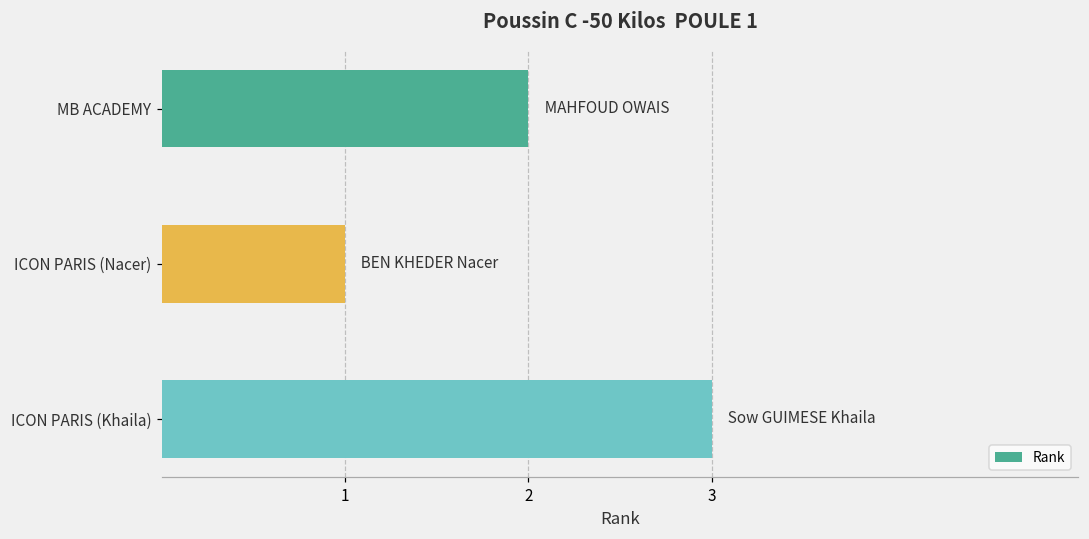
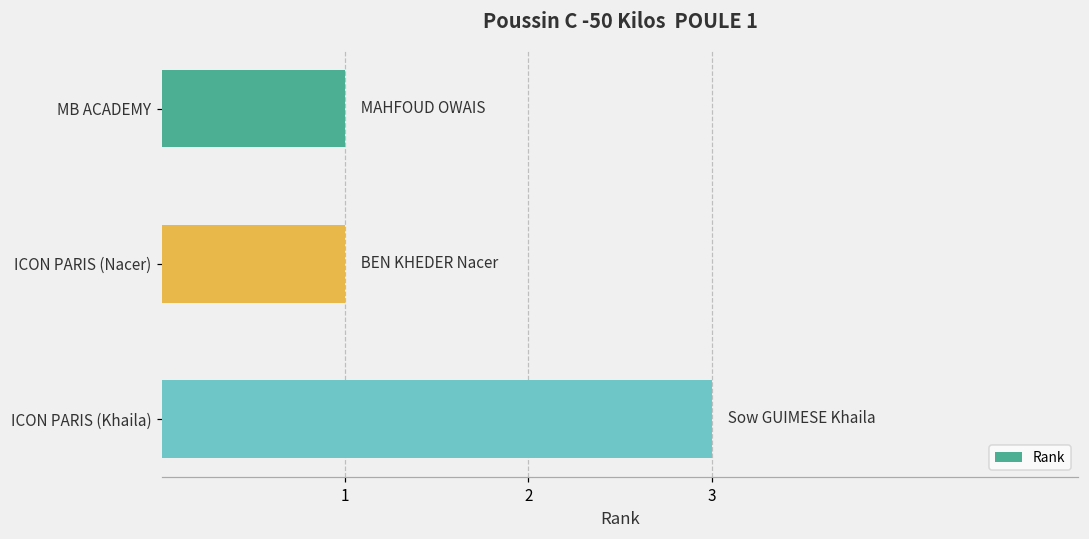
MB ACADEMY: 2 -> 1
